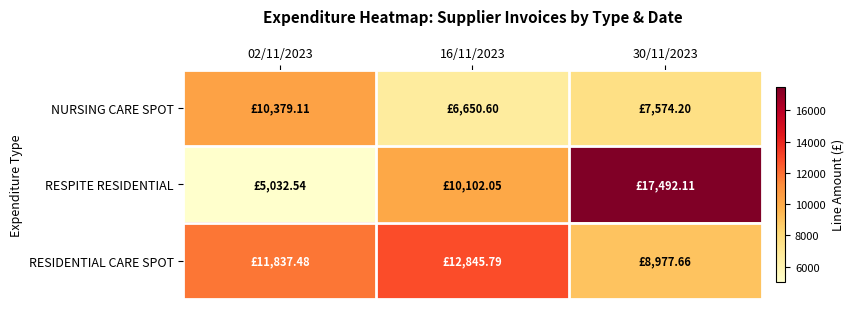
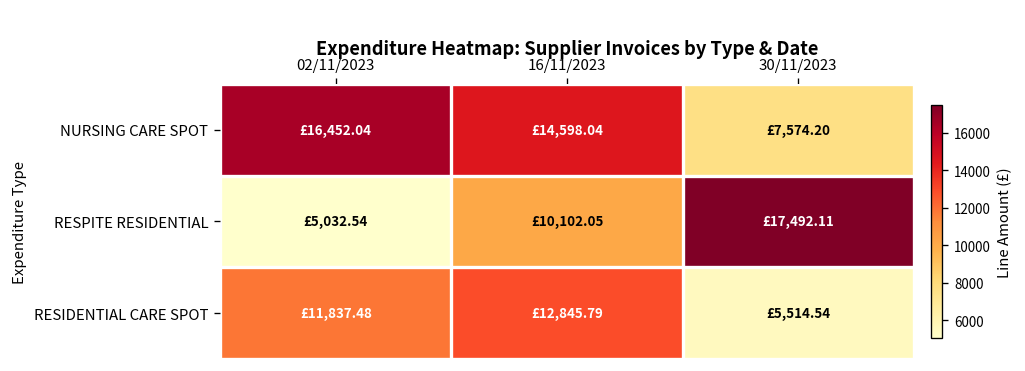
NURSING CARE SPOT, 02/11/2023: £10,379.11 -> £16,452.04
NURSING CARE SPOT, 16/11/2023: £6,650.60 -> £14,598.04
RESIDENTIAL CARE SPOT, 30/11/2023: £8,977.66 -> £5,514.54
